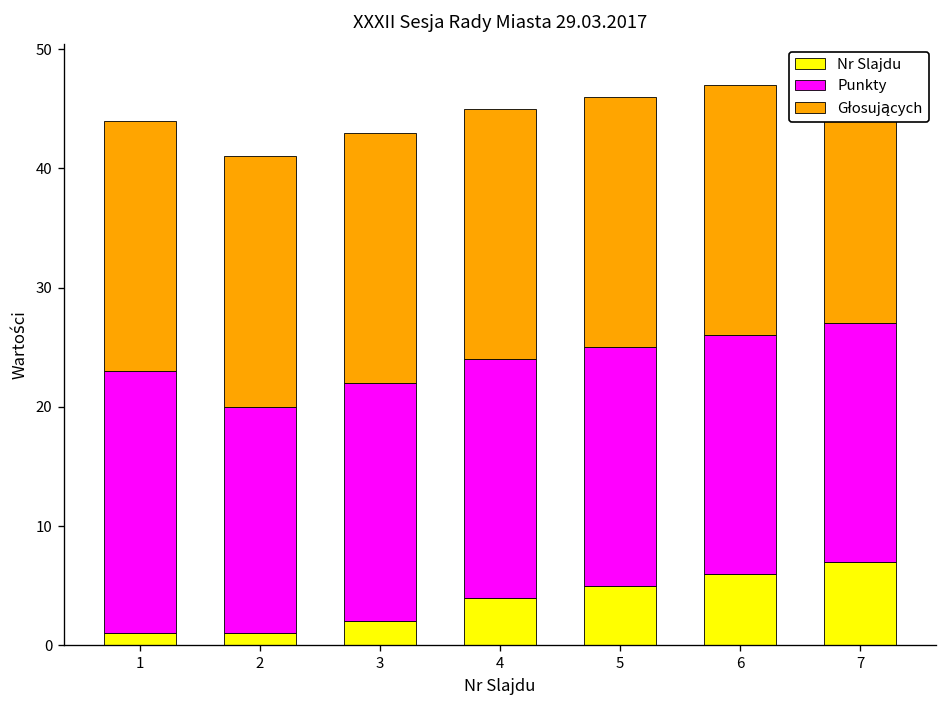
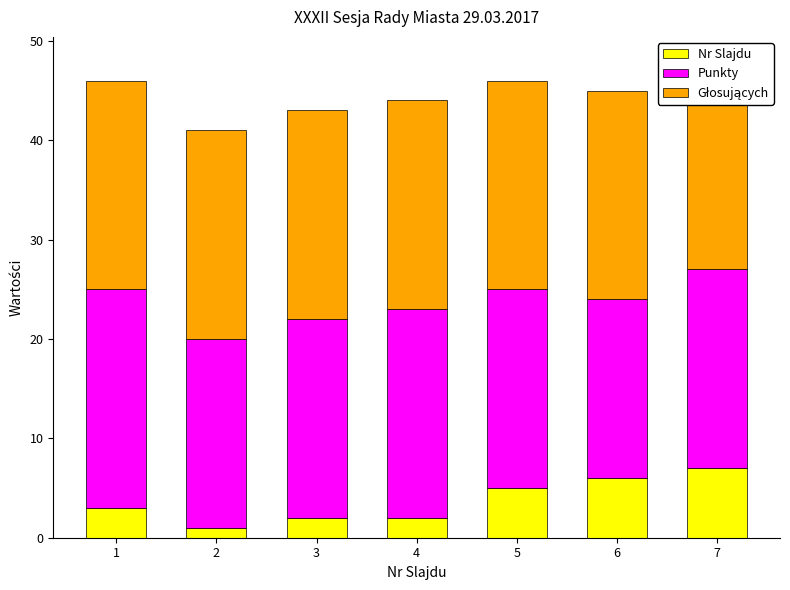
Nr Slajdu, 1: 1 -> 3
Nr Slajdu, 4: 4 -> 2
Punkty, 4: 20 -> 21
Punkty, 6: 20 -> 18
